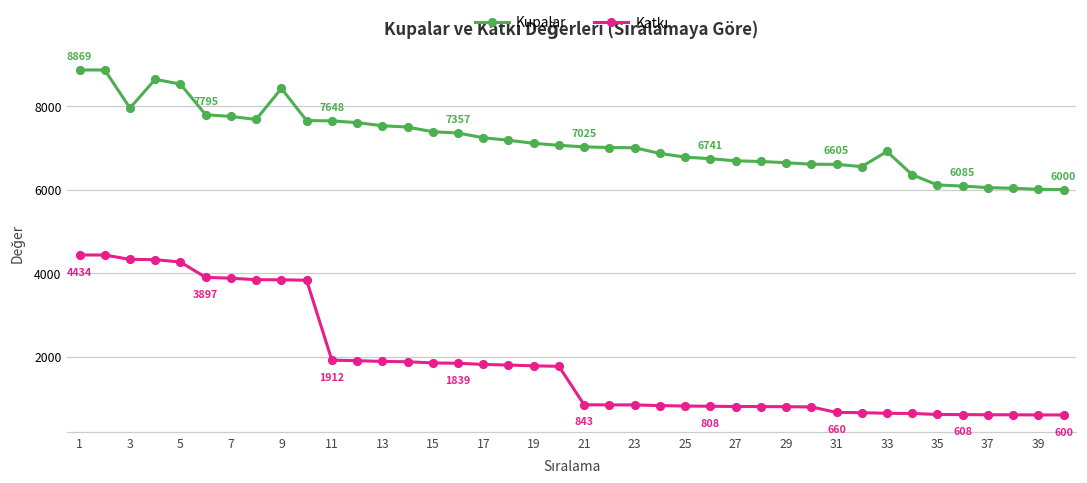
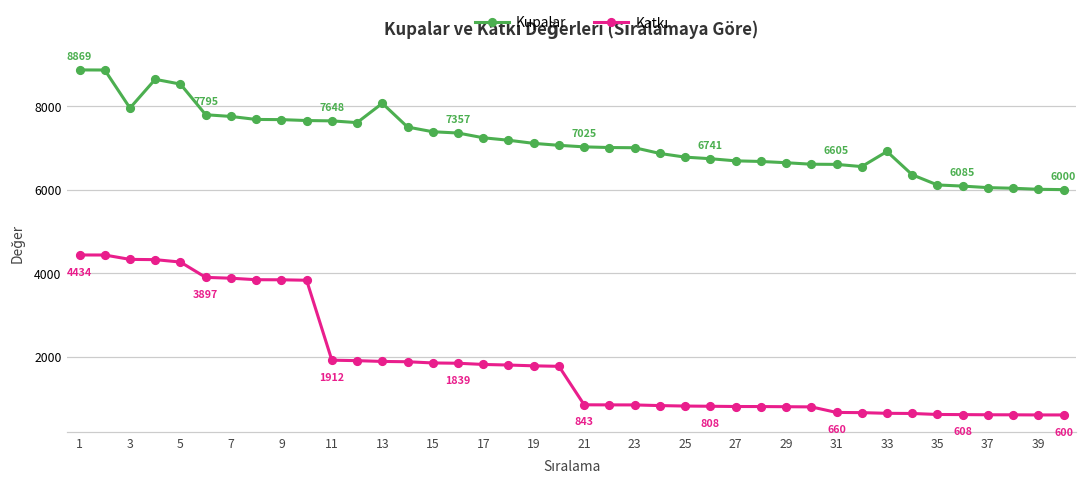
Kupalar, 9: 8400 -> 7700
Kupalar, 13: 7500 -> 8100
